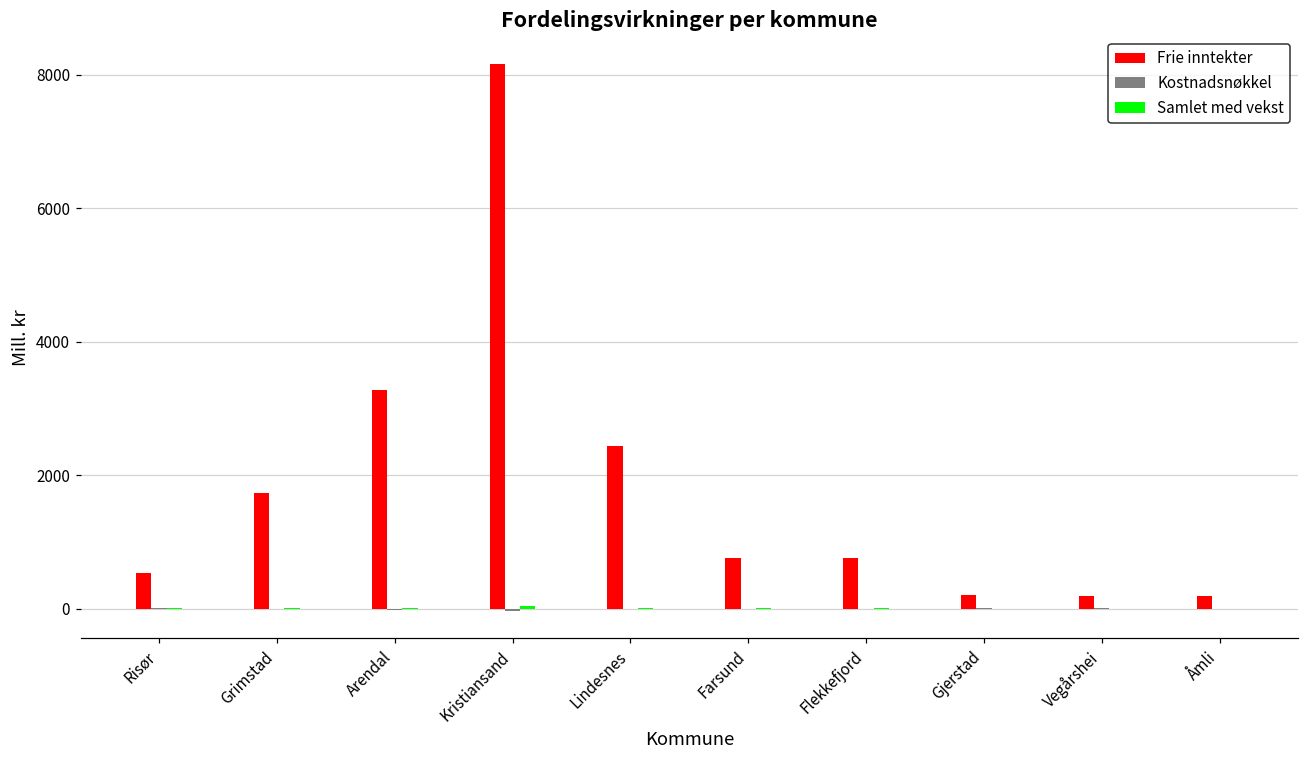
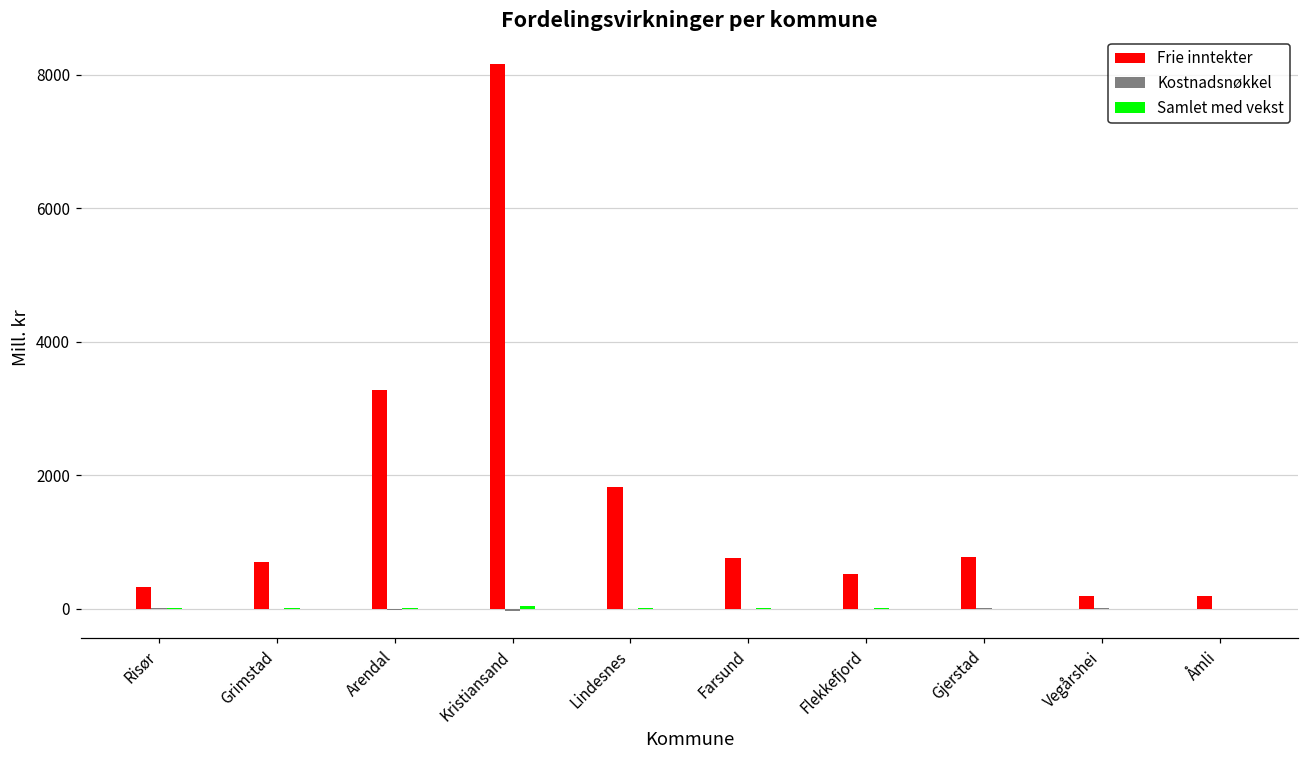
Frie inntekter, Risør: 500 -> 300
Frie inntekter, Grimstad: 1700 -> 700
Frie inntekter, Lindesnes: 2400 -> 1800
Frie inntekter, Flekkefjord: 800 -> 500
Frie inntekter, Gjerstad: 200 -> 800
